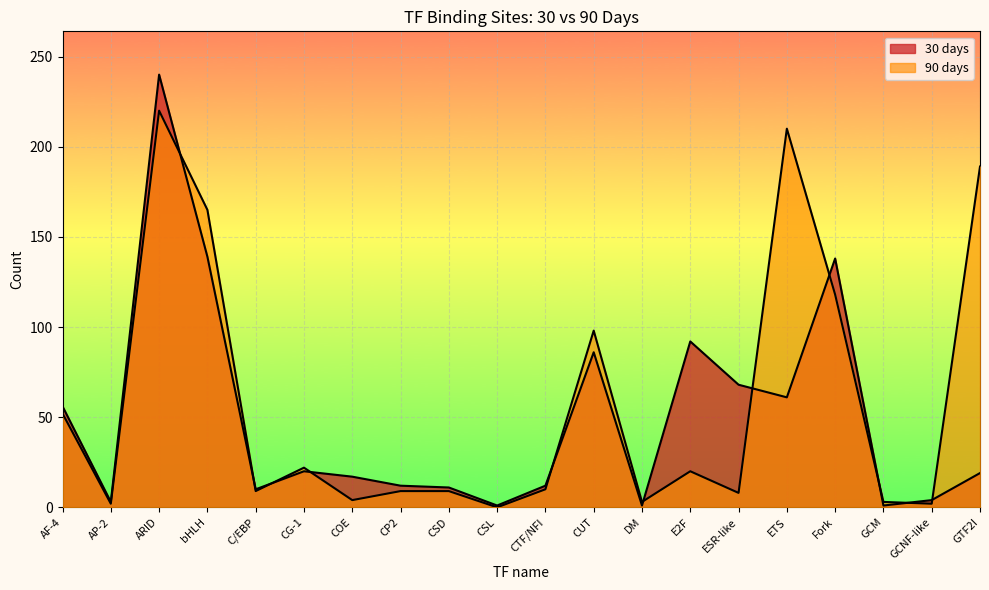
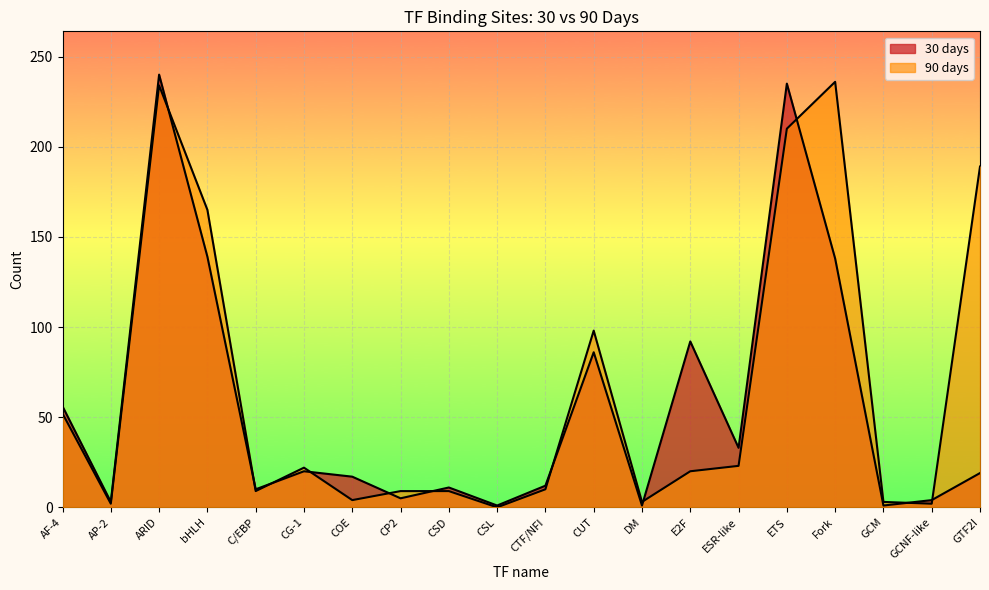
90 days, ARID: 220 -> 234
30 days, CP2: 12 -> 5
30 days, ESR-like: 68 -> 33
90 days, ESR-like: 8 -> 23
30 days, ETS: 61 -> 235
90 days, Fork: 118 -> 236
